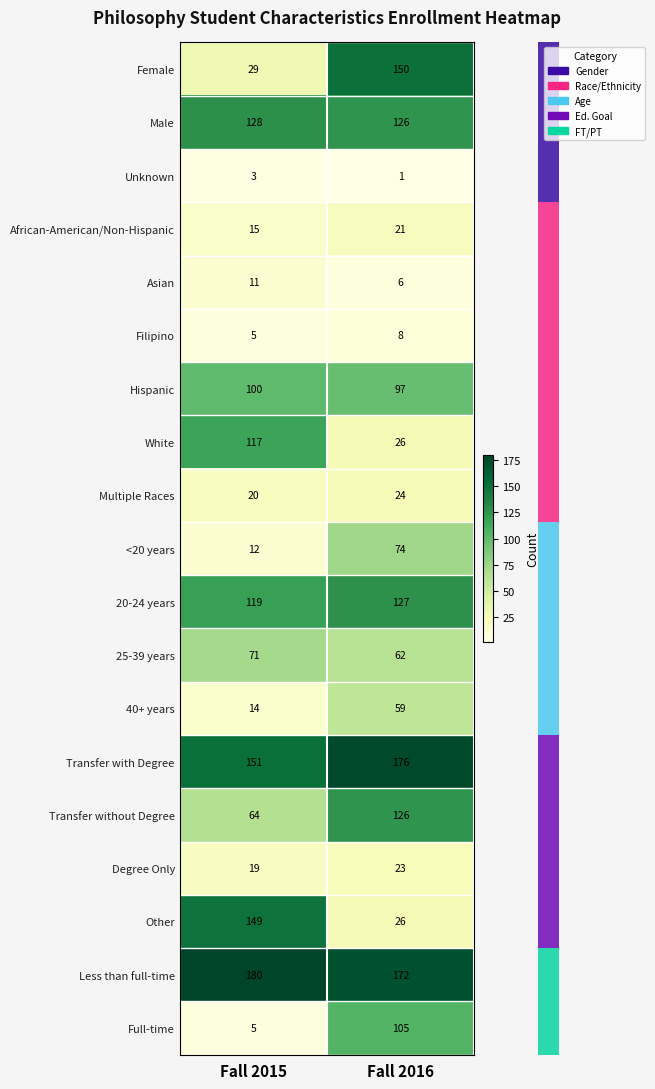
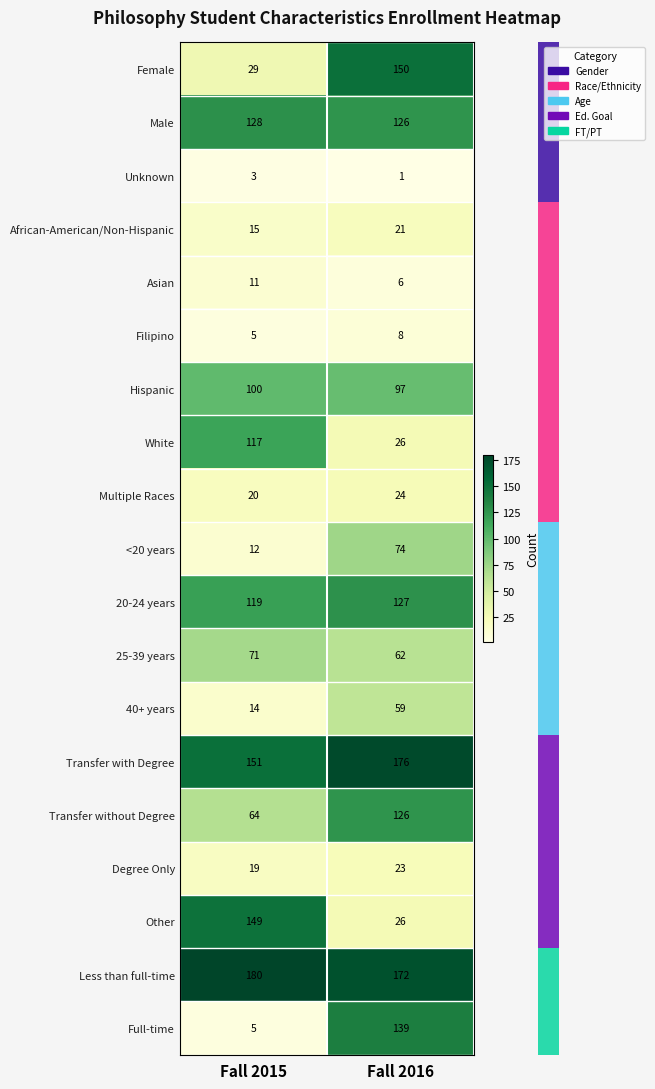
Full-time, Fall 2016: 105 -> 139
